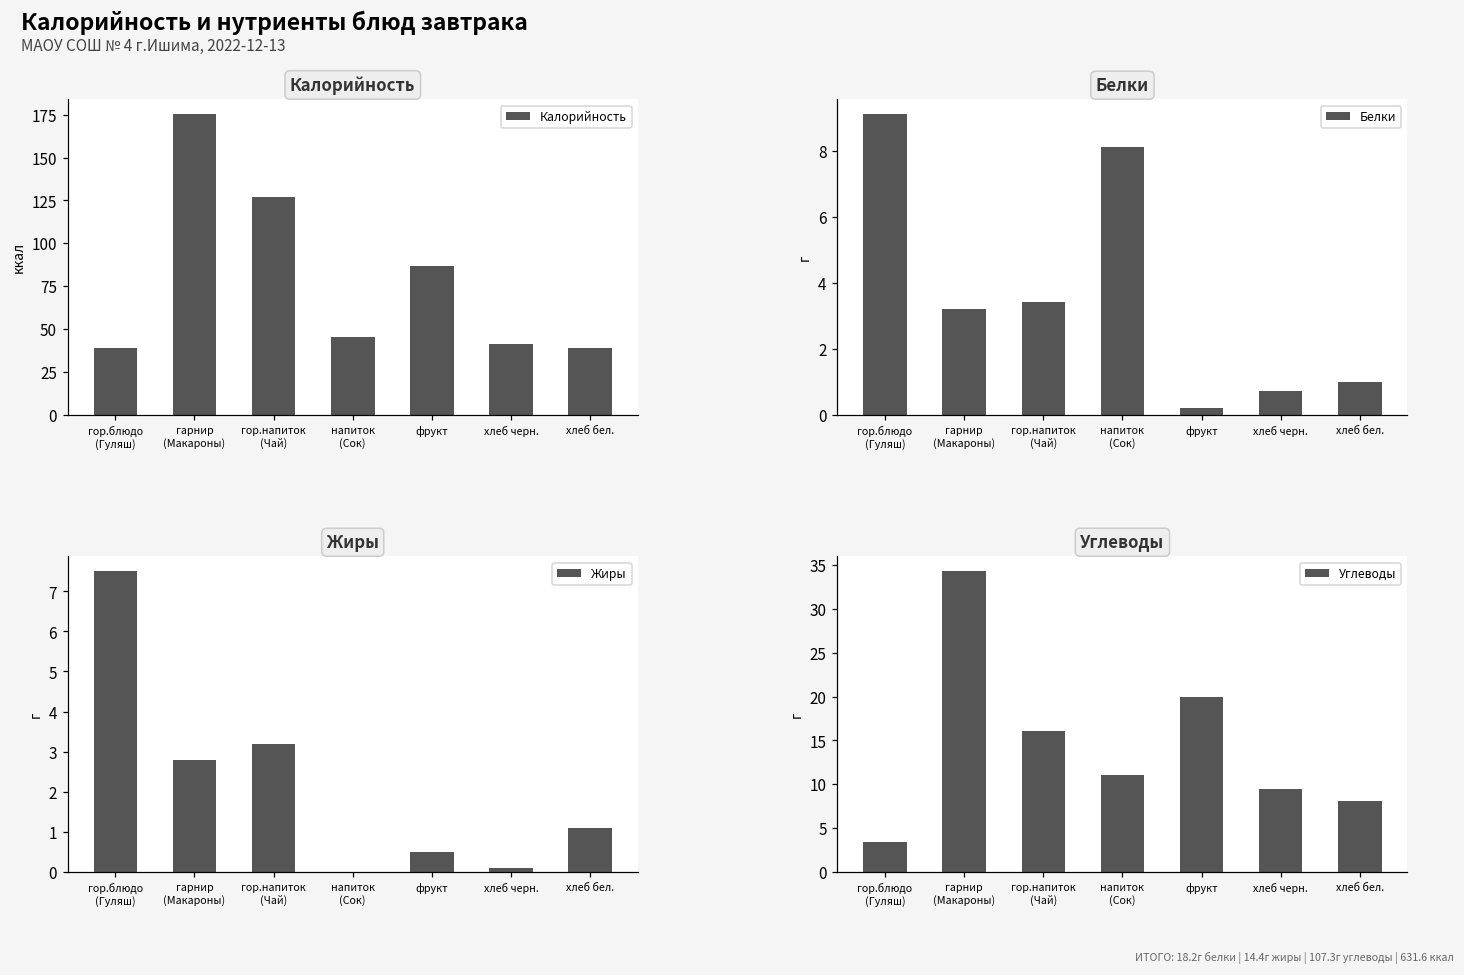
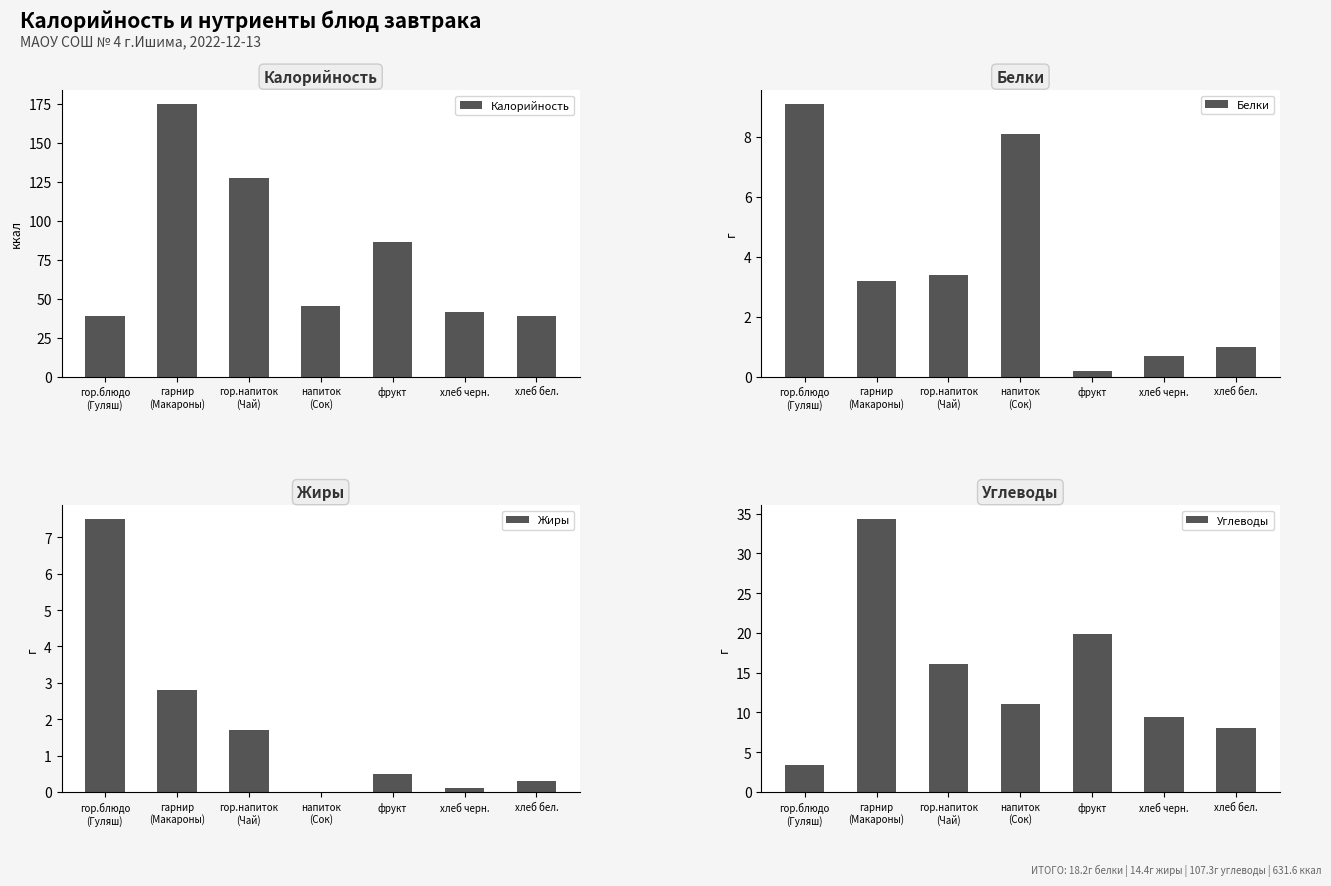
Жиры, гор.напиток (Чай): 3.2 -> 1.7
Жиры, хлеб бел.: 1.1 -> 0.3
